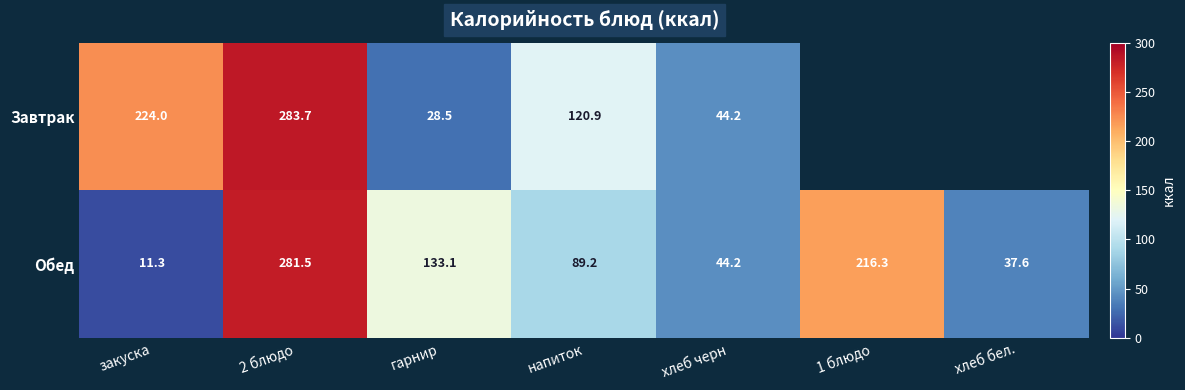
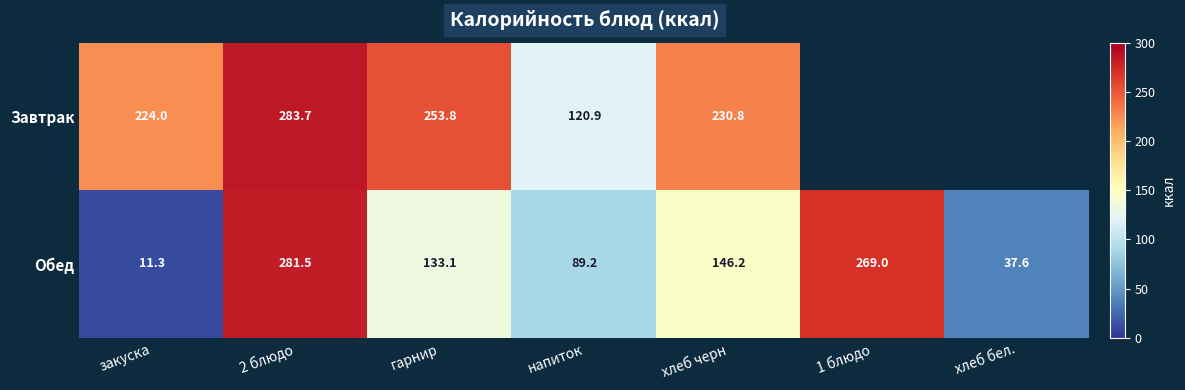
Завтрак, гарнир: 28.5 -> 253.8
Завтрак, хлеб черн: 44.2 -> 230.8
Обед, хлеб черн: 44.2 -> 146.2
Обед, 1 блюдо: 216.3 -> 269.0
